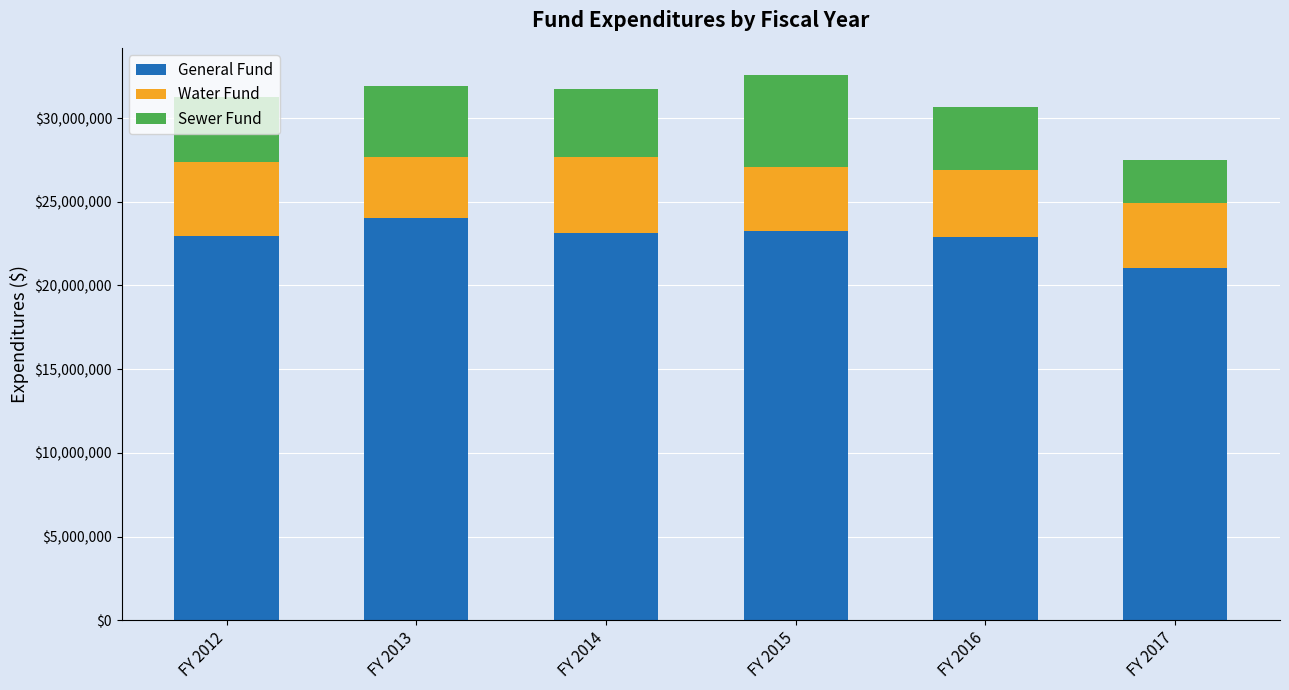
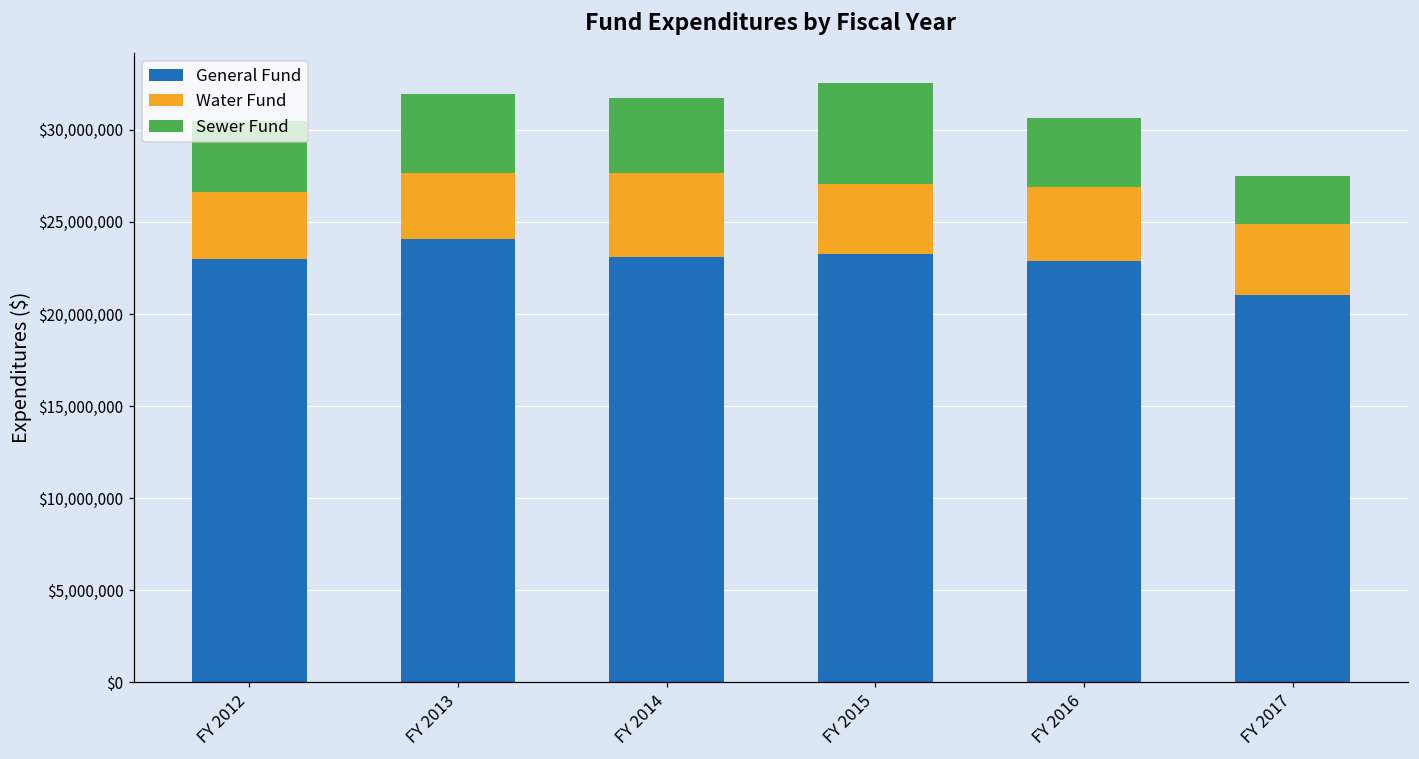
Water Fund, FY 2012: $4,400,000 -> $3,600,000
